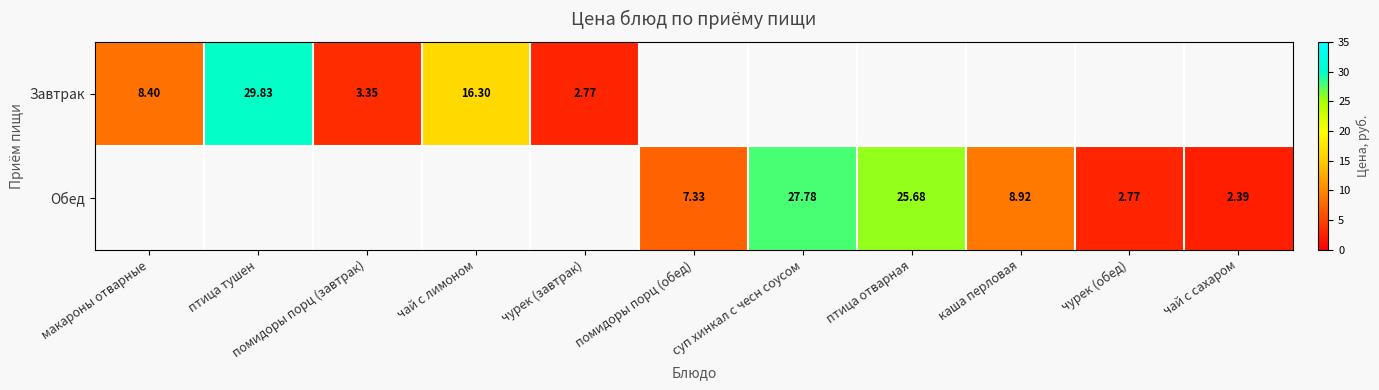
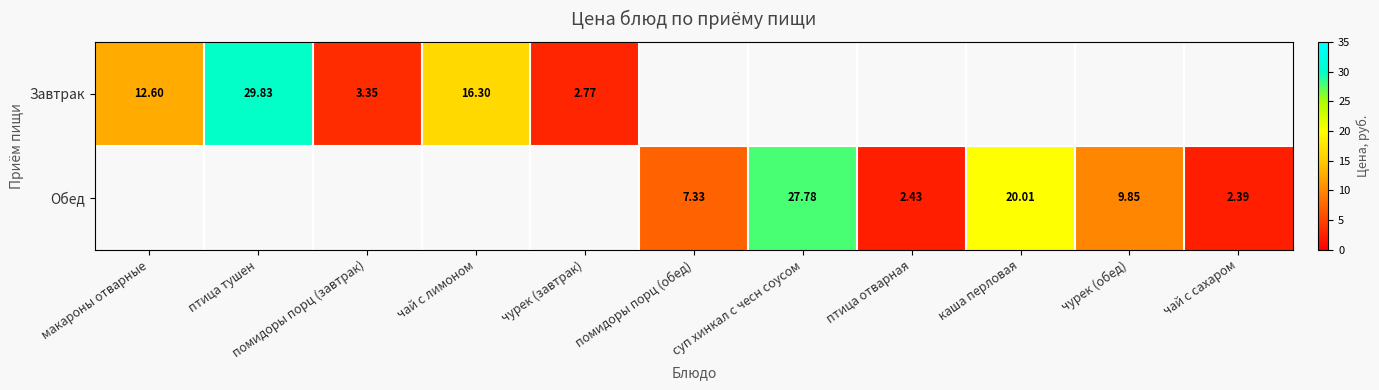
Завтрак, макароны отварные: 8.40 -> 12.60
Обед, птица отварная: 25.68 -> 2.43
Обед, каша перловая: 8.92 -> 20.01
Обед, чурек (обед): 2.77 -> 9.85
